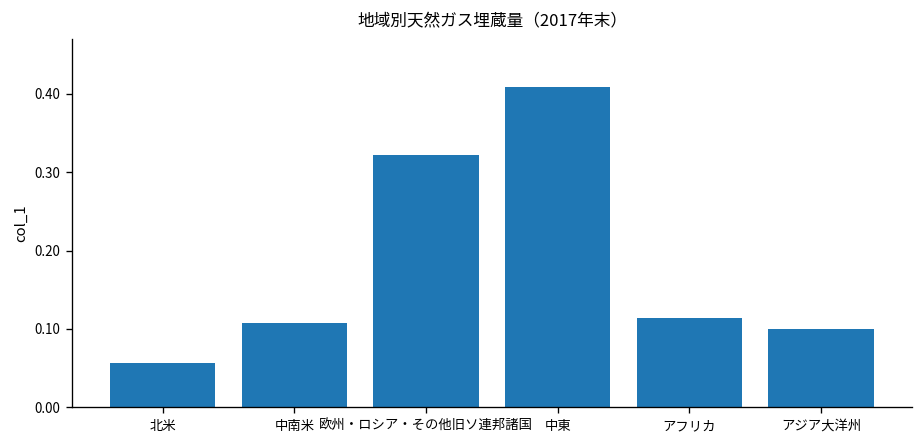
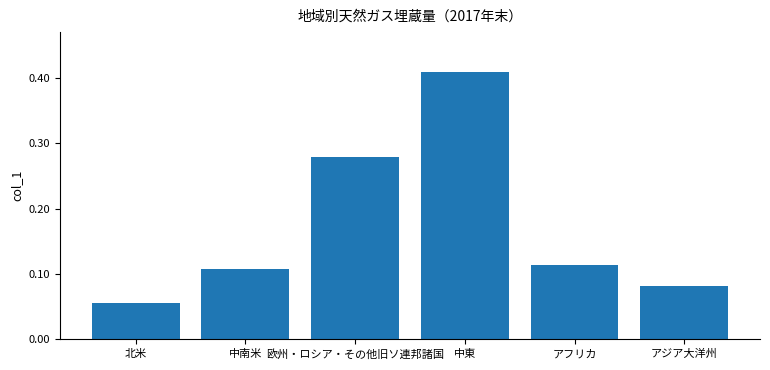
欧州・ロシア・その他旧ソ連邦諸国: 0.32 -> 0.28
アジア大洋州: 0.10 -> 0.08
